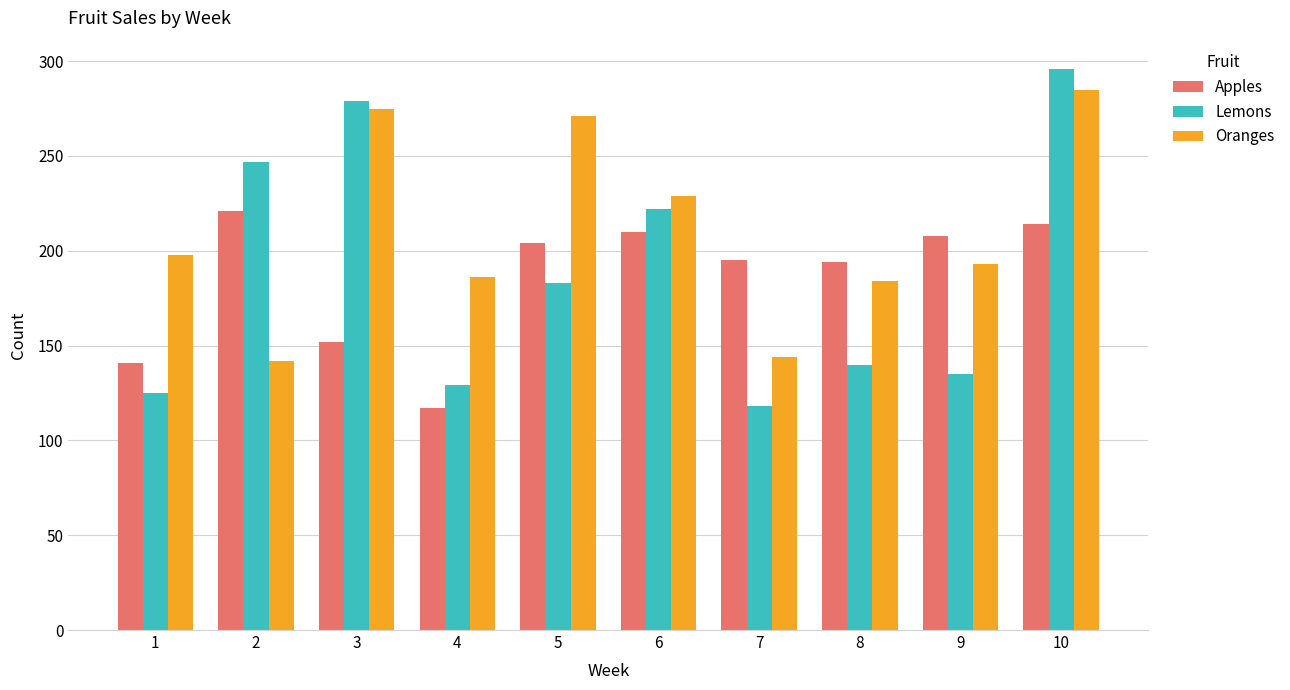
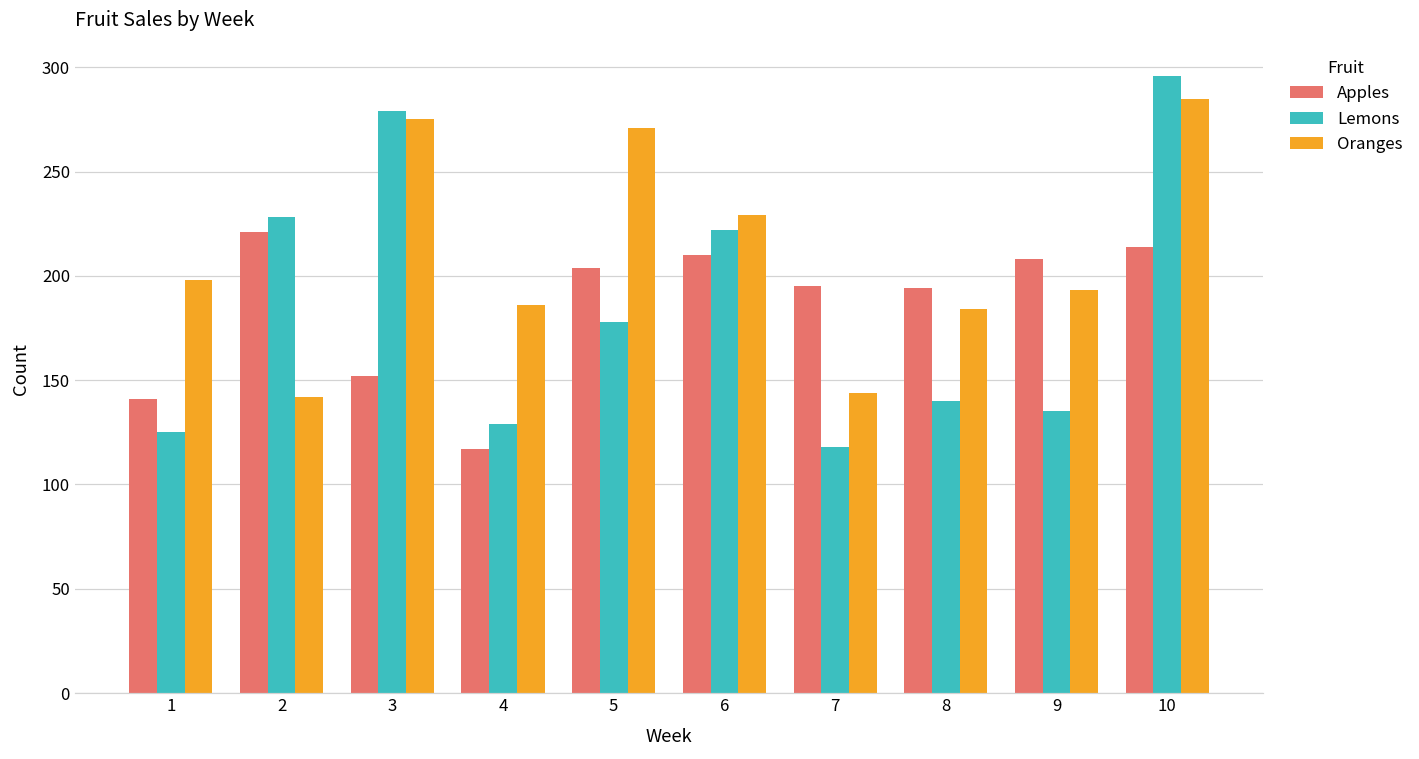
Lemons, 2: 247 -> 228
Lemons, 5: 183 -> 178
